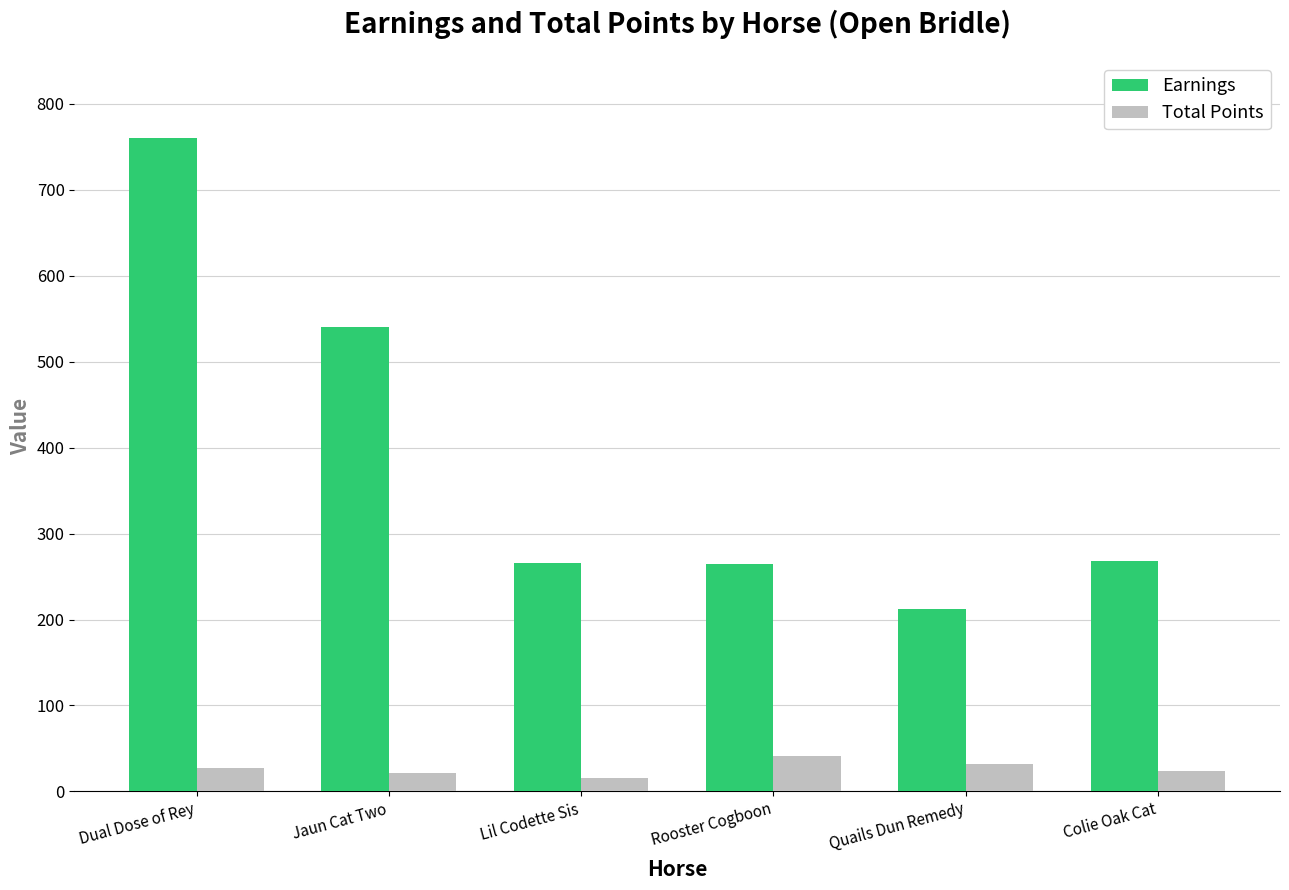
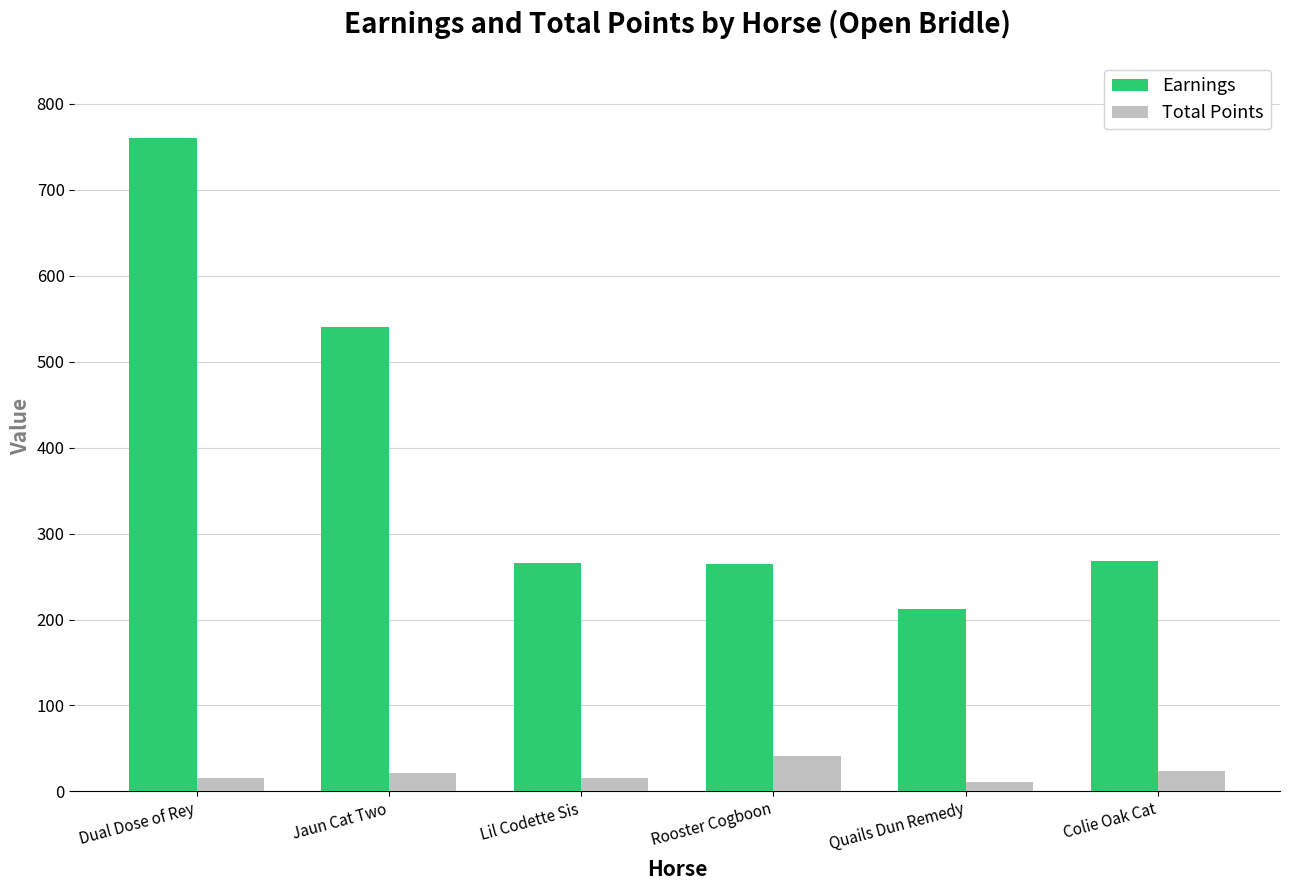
Total Points, Dual Dose of Rey: 30 -> 20
Total Points, Quails Dun Remedy: 30 -> 10
